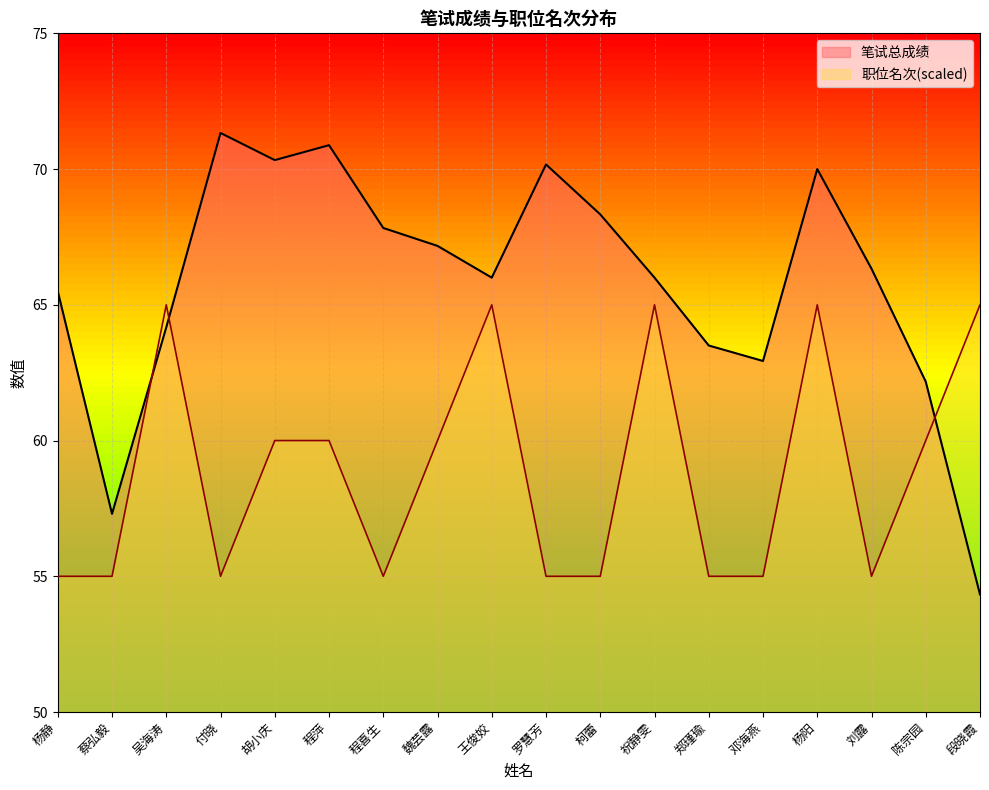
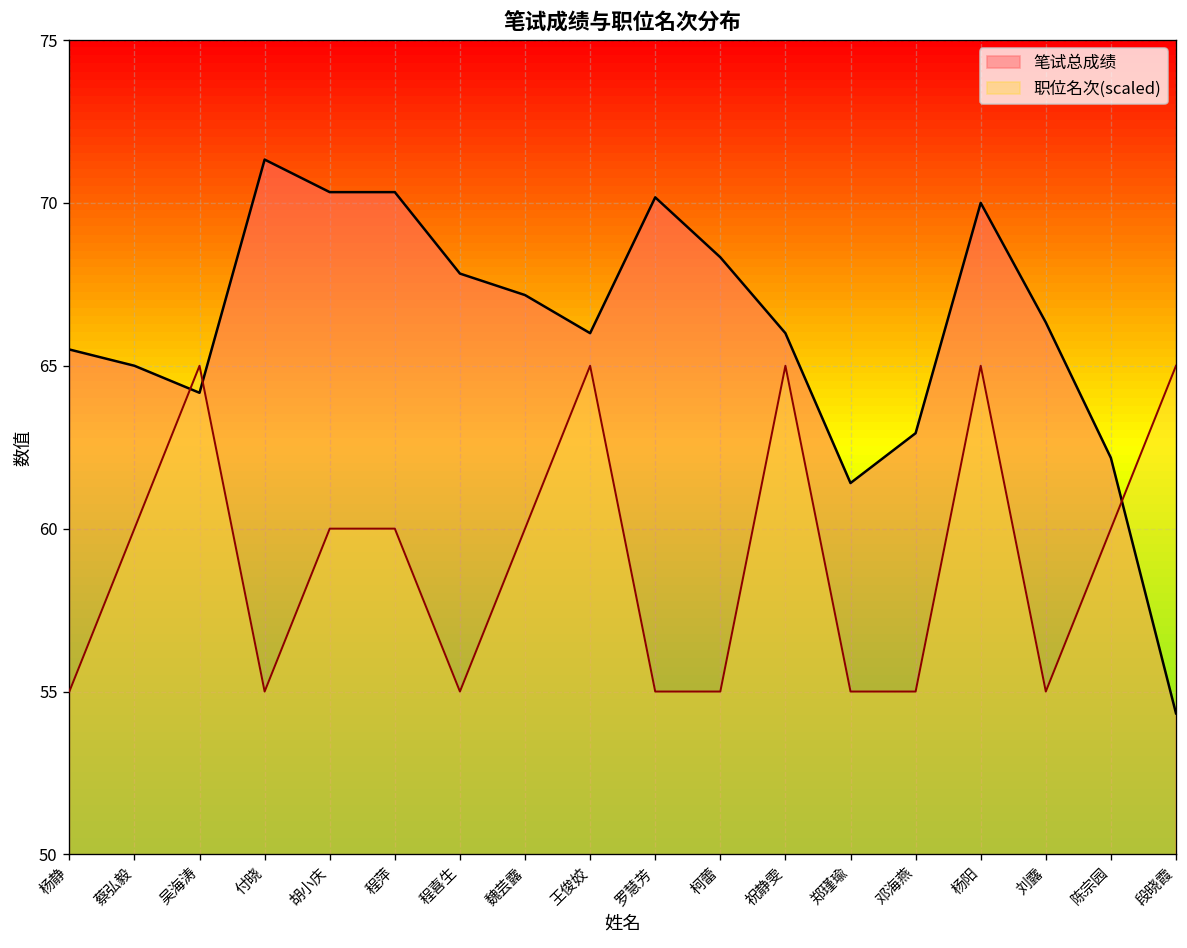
笔试总成绩, 蔡弘毅: 57.3 -> 65.0
职位名次(scaled), 蔡弘毅: 55.0 -> 60.0
笔试总成绩, 程萍: 70.9 -> 70.3
笔试总成绩, 郑瑾瑜: 63.5 -> 61.4
